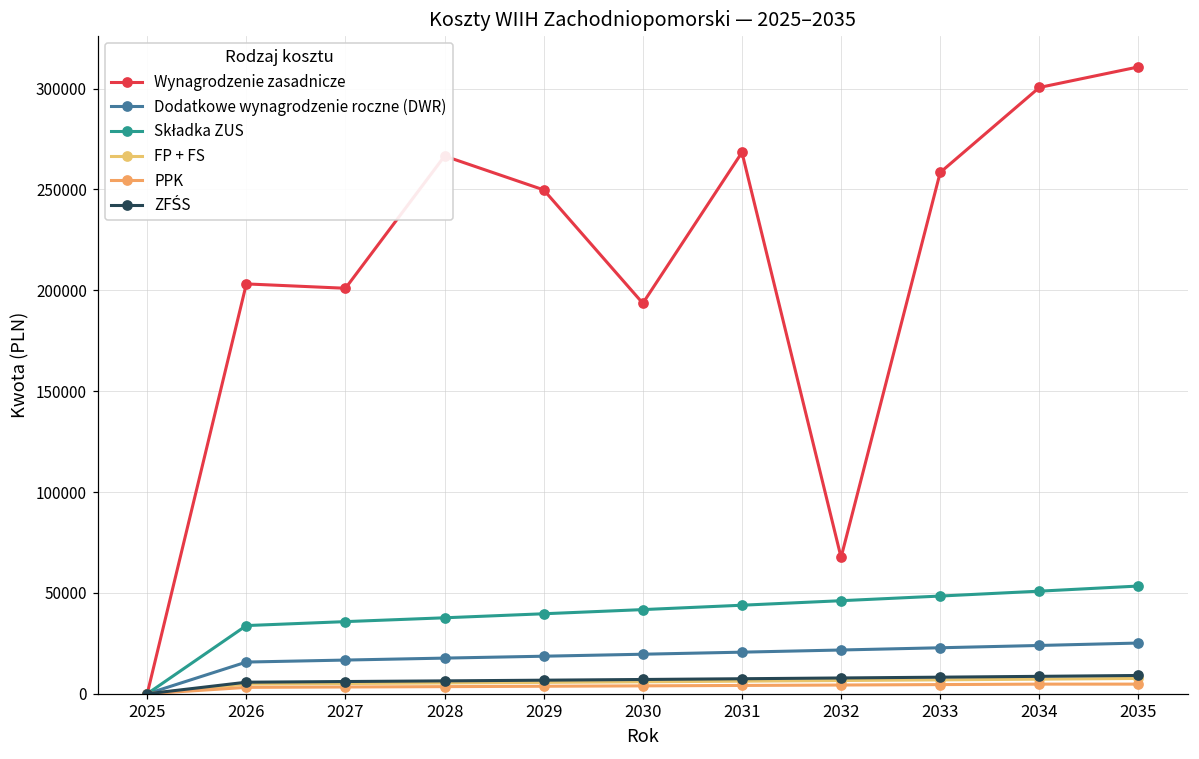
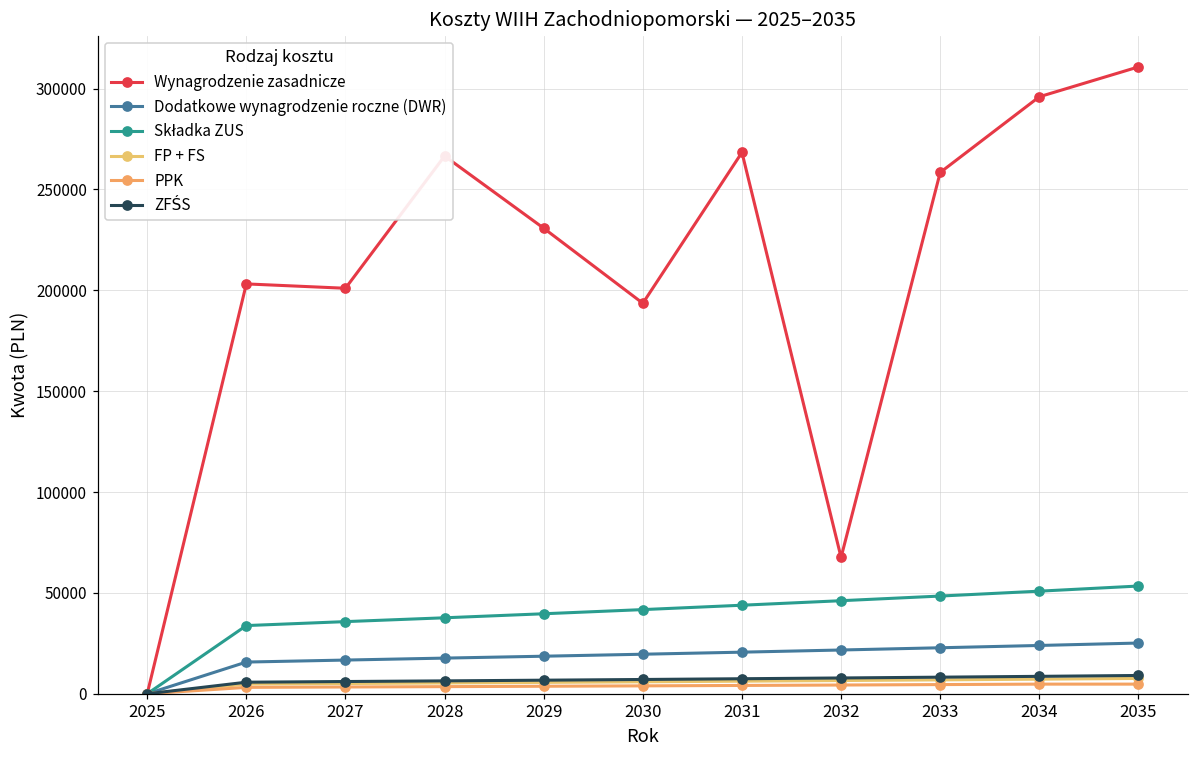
Wynagrodzenie zasadnicze, 2029: 250000 -> 231000
Wynagrodzenie zasadnicze, 2034: 301000 -> 296000
